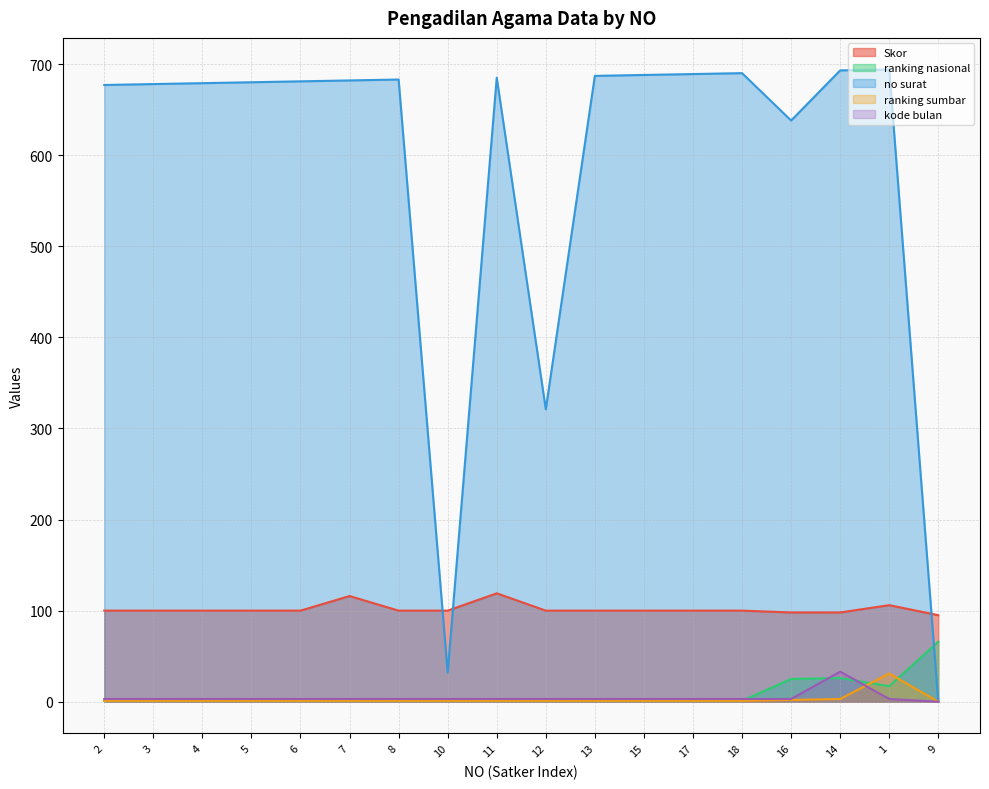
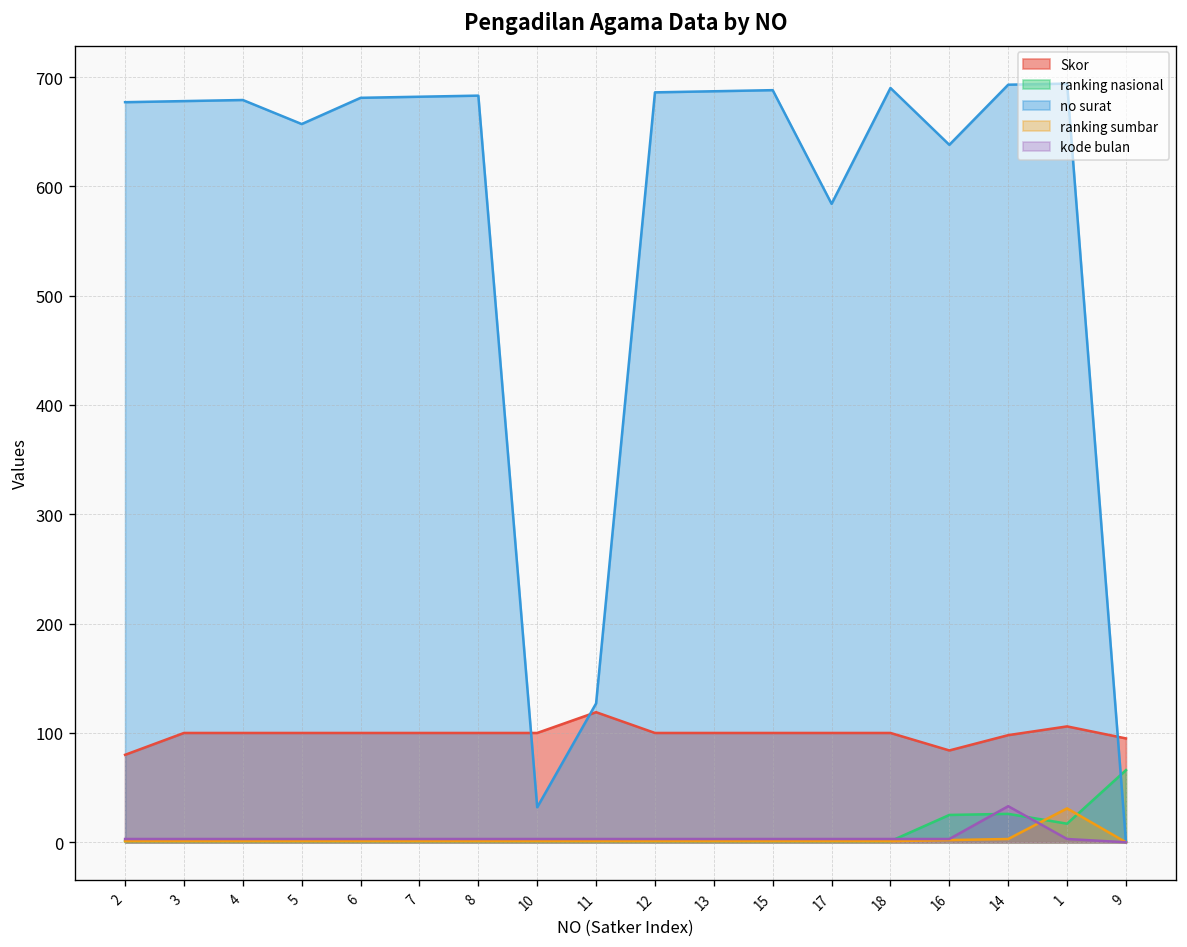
Skor, 2: 100 -> 80
no surat, 5: 680 -> 660
Skor, 7: 120 -> 100
no surat, 11: 690 -> 130
no surat, 12: 320 -> 690
no surat, 17: 690 -> 580
Skor, 16: 100 -> 80
